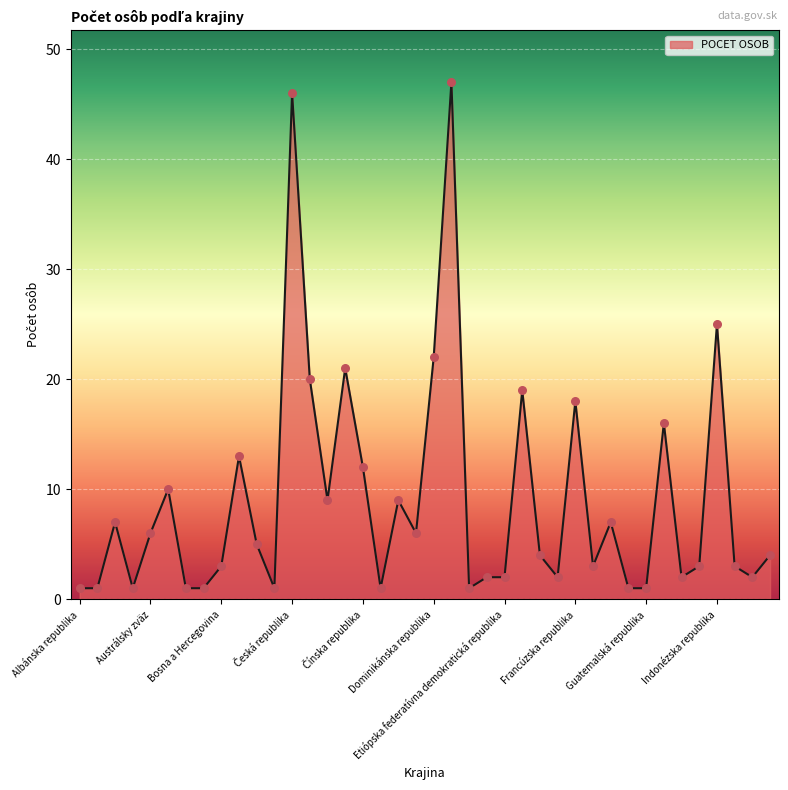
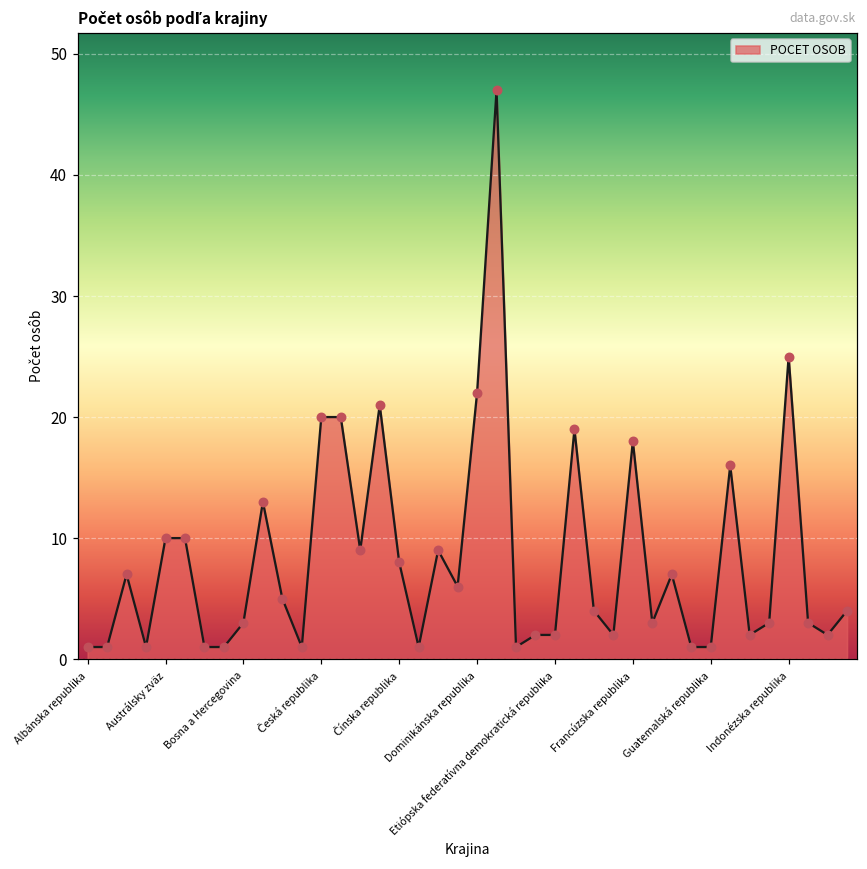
Austrálsky zväz: 6 -> 10
Česká republika: 46 -> 20
Čínska republika: 12 -> 8
